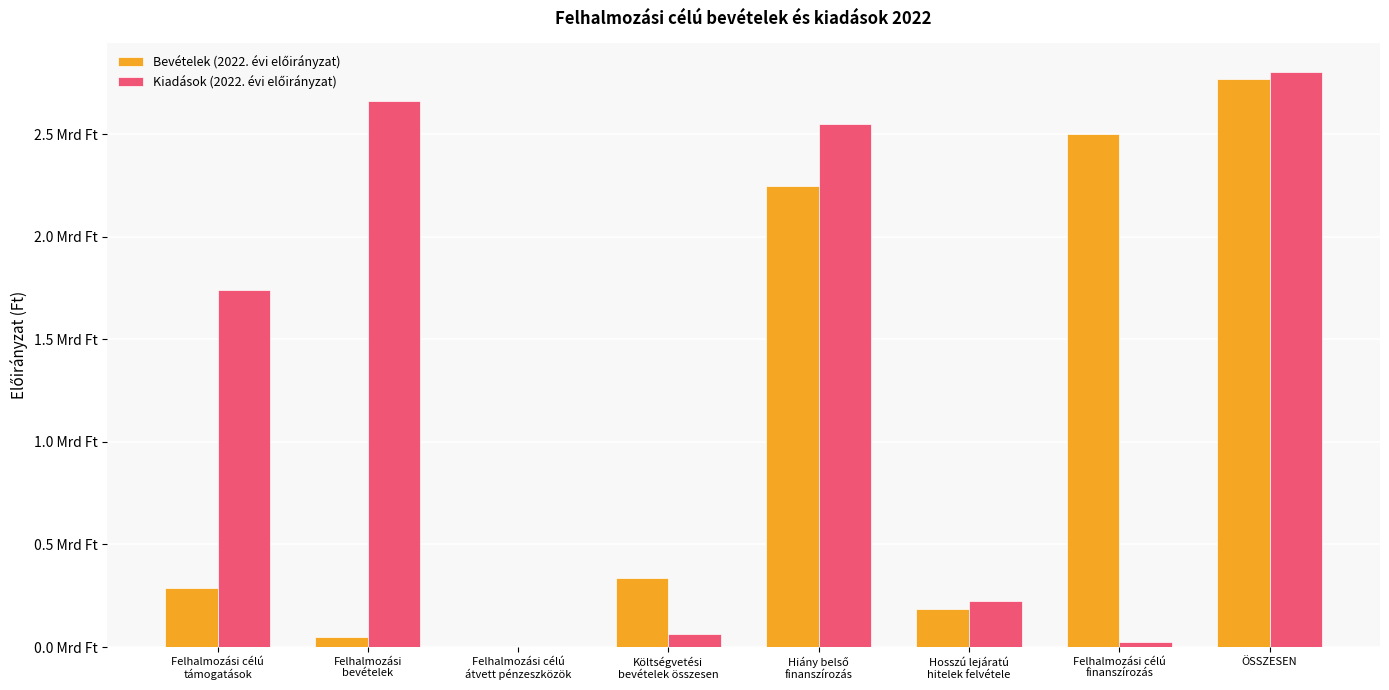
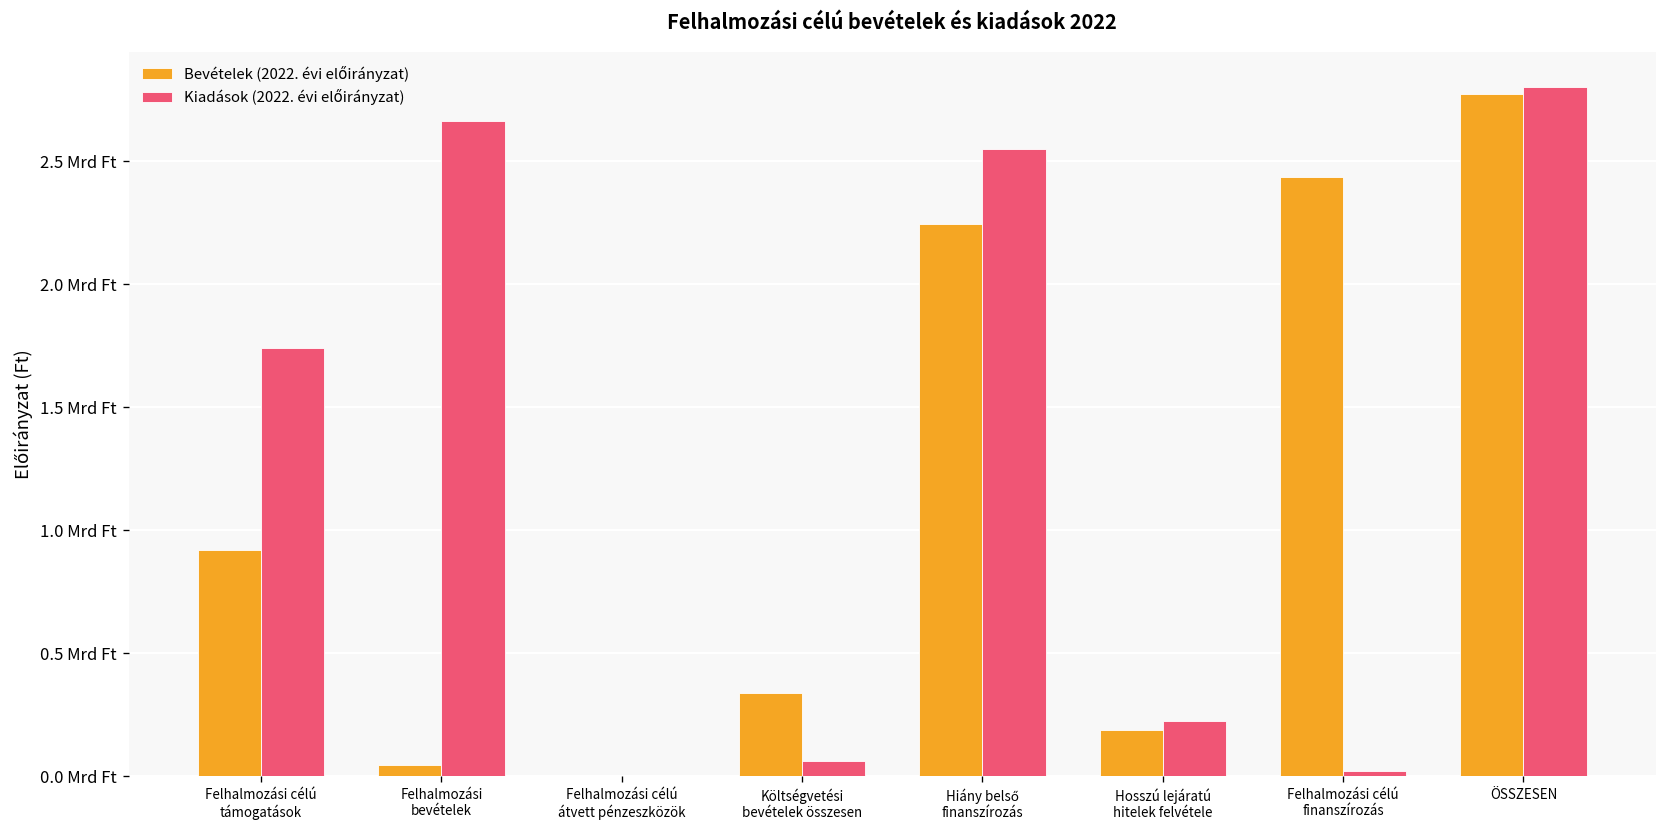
Bevételek (2022. évi előirányzat), Felhalmozási célú támogatások: 0.29 Mrd Ft -> 0.92 Mrd Ft
Bevételek (2022. évi előirányzat), Felhalmozási célú finanszírozás: 2.50 Mrd Ft -> 2.43 Mrd Ft
